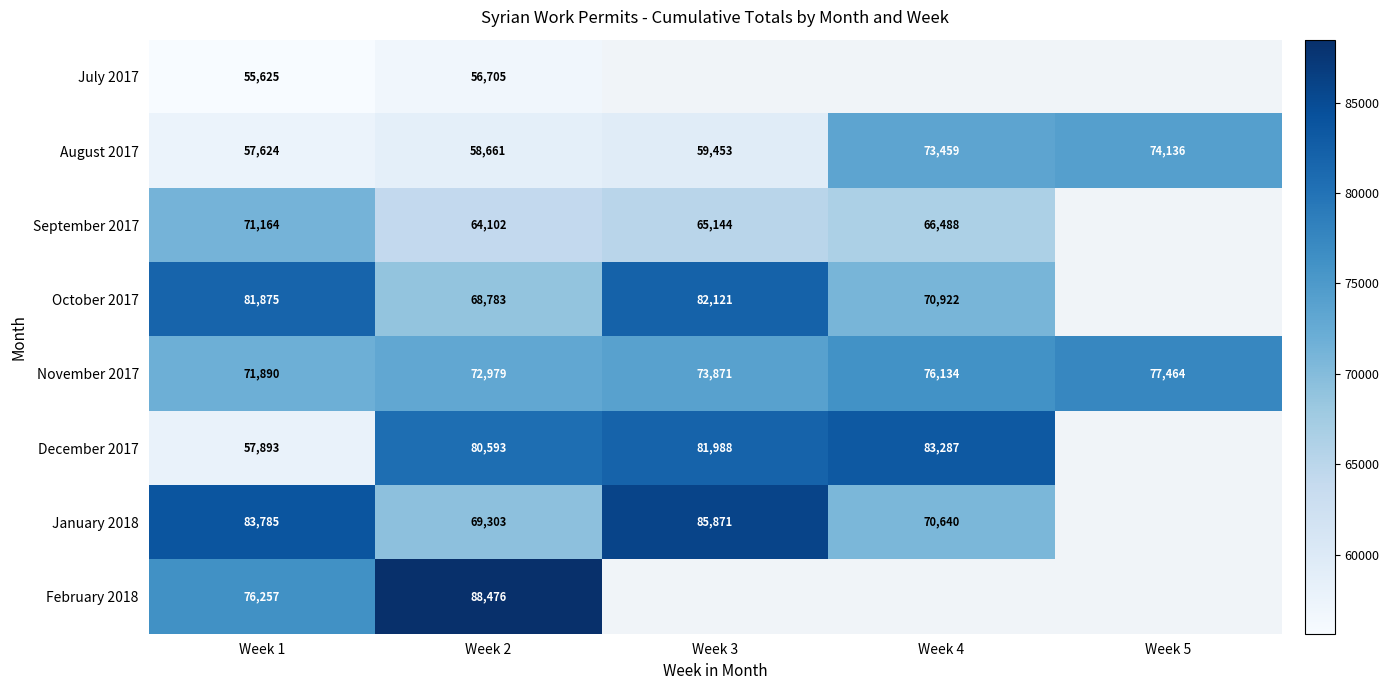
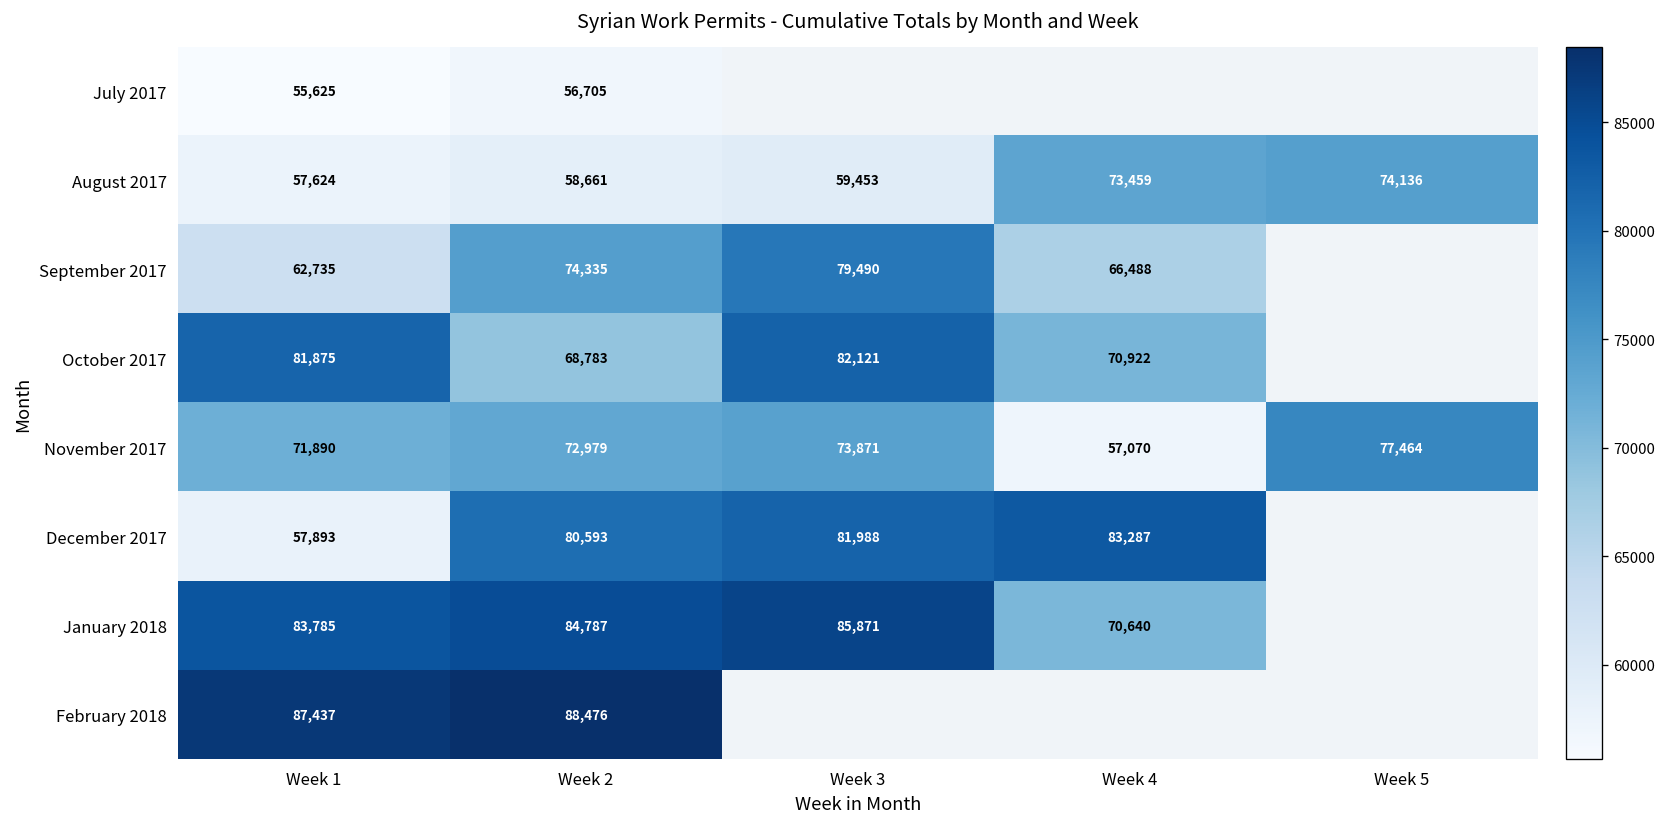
September 2017, Week 1: 71,164 -> 62,735
September 2017, Week 2: 64,102 -> 74,335
September 2017, Week 3: 65,144 -> 79,490
November 2017, Week 4: 76,134 -> 57,070
January 2018, Week 2: 69,303 -> 84,787
February 2018, Week 1: 76,257 -> 87,437
